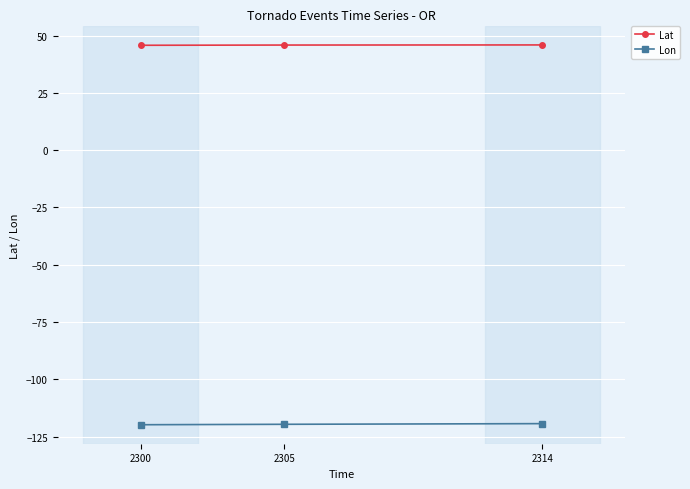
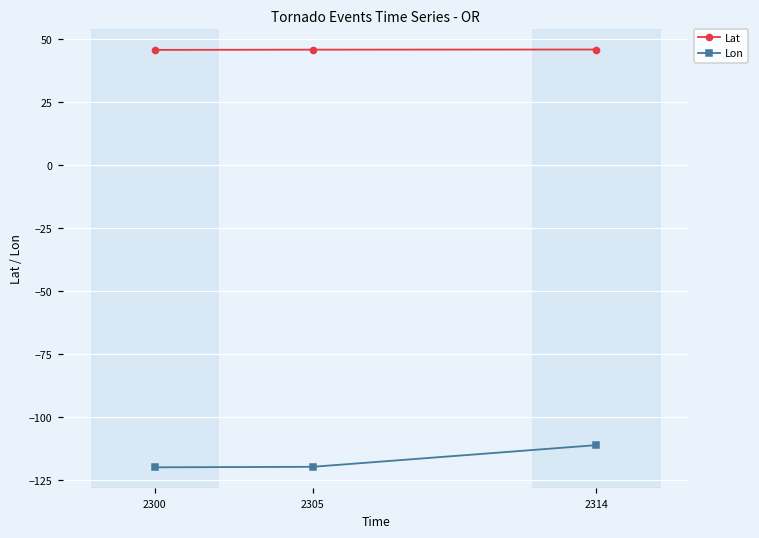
Lon, 2314: -119 -> -111
